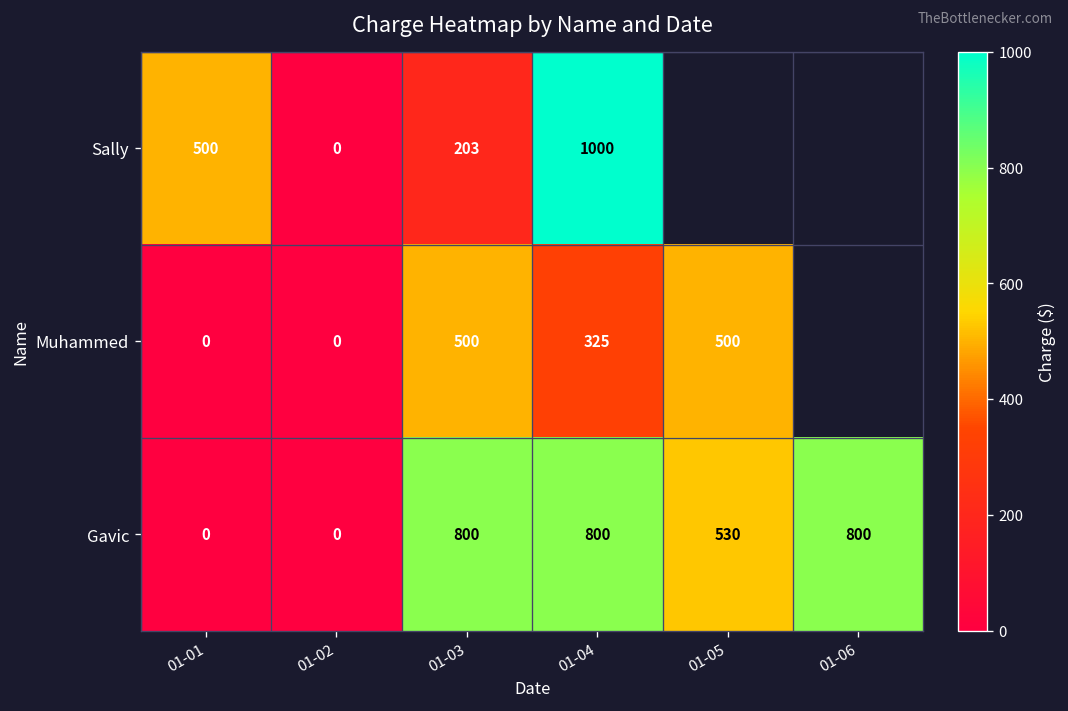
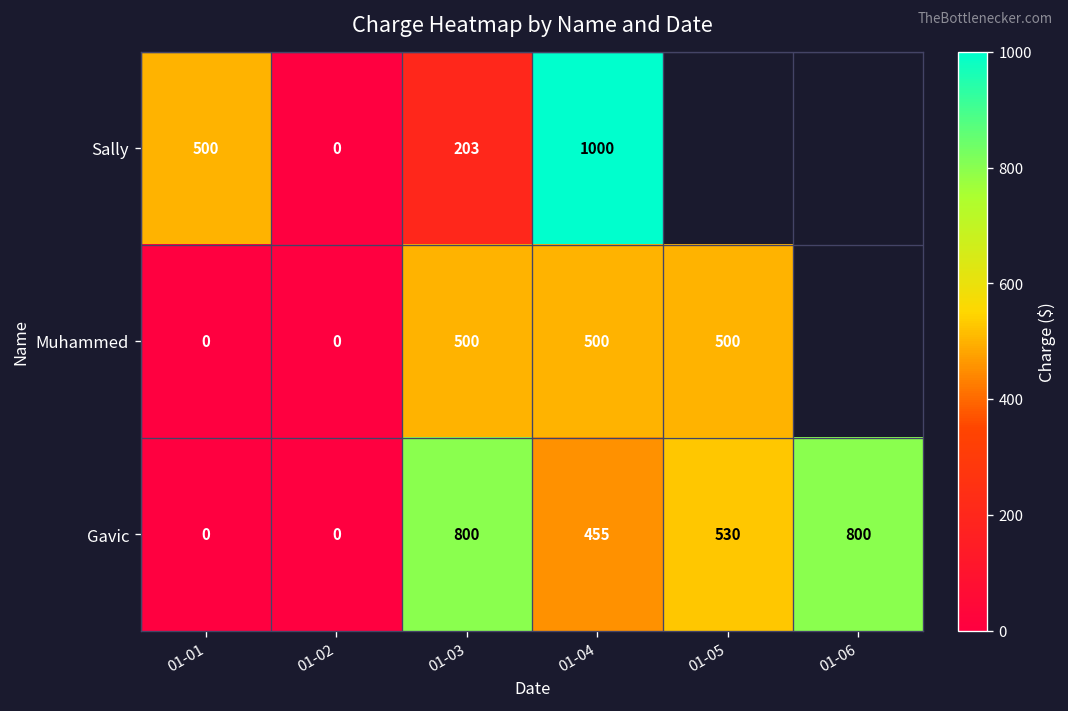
Muhammed, 01-04: 325 -> 500
Gavic, 01-04: 800 -> 455
